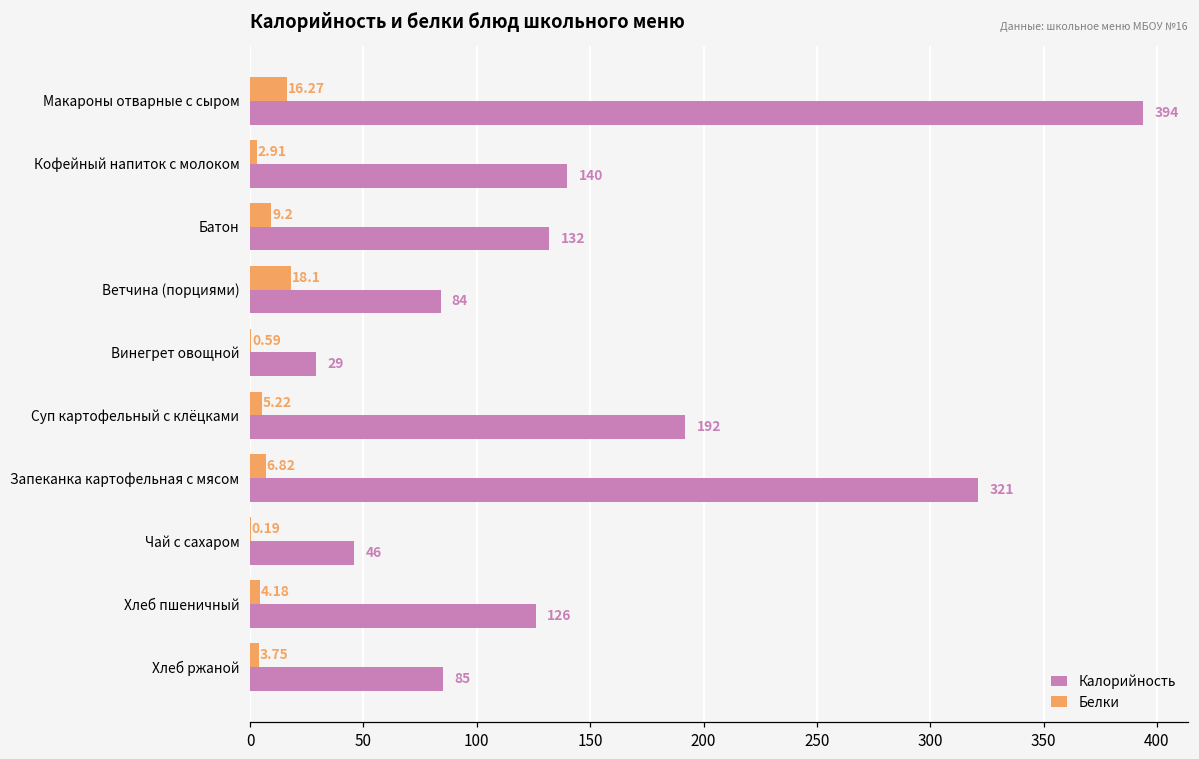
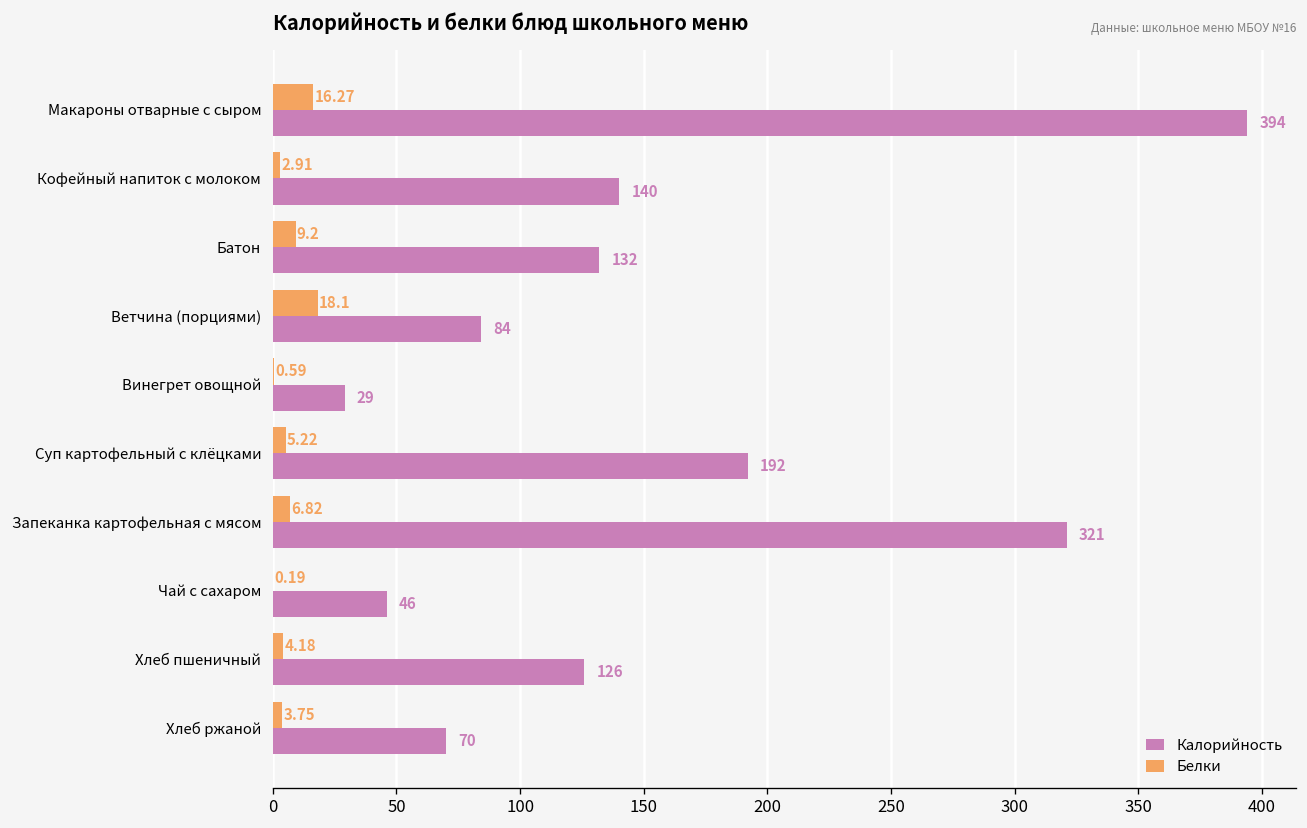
Калорийность, Хлеб ржаной: 85 -> 70
